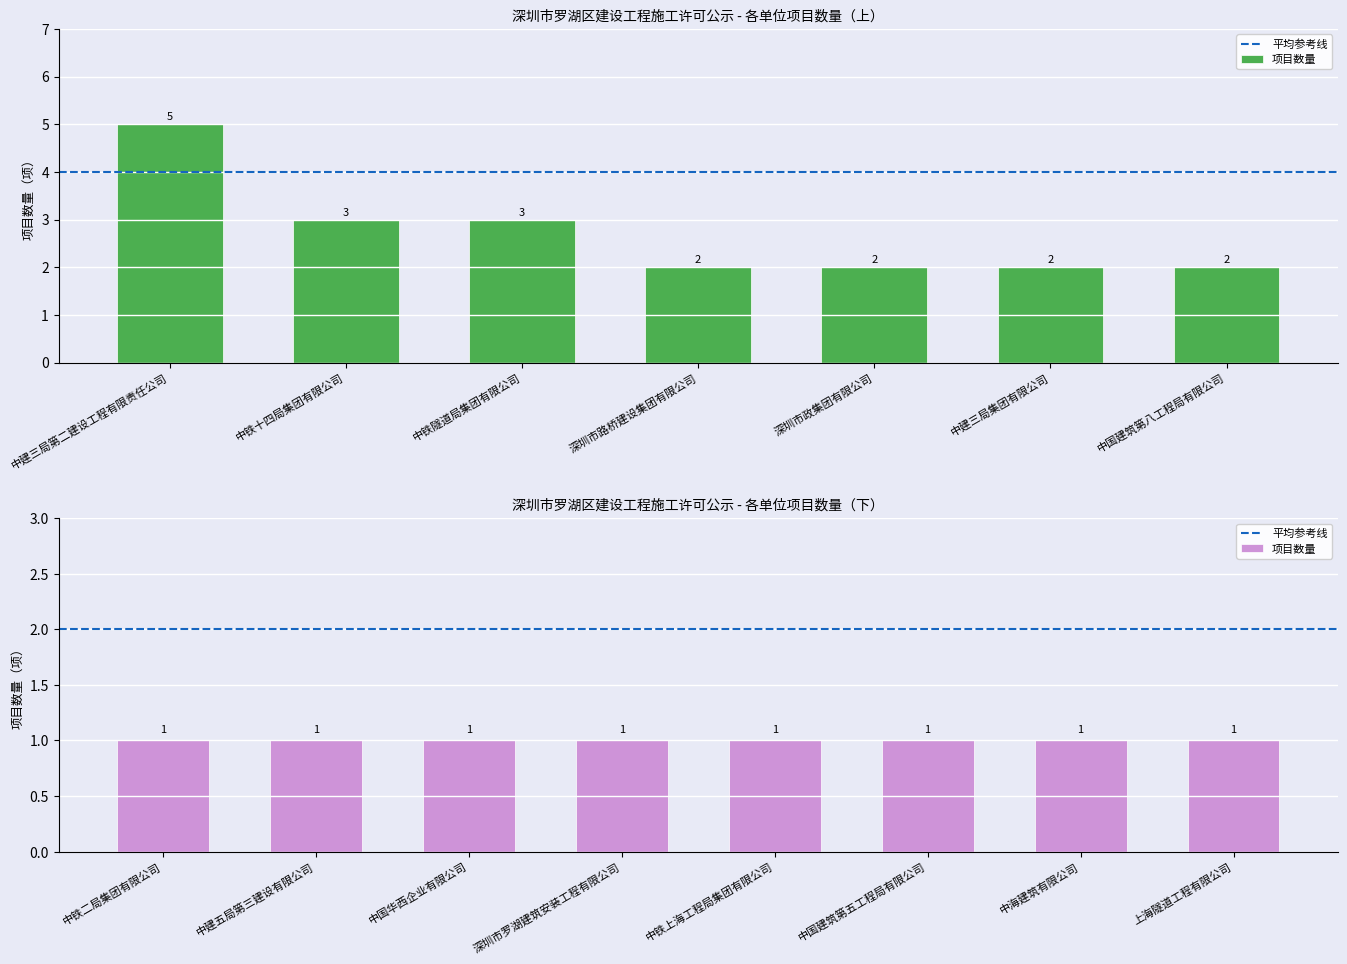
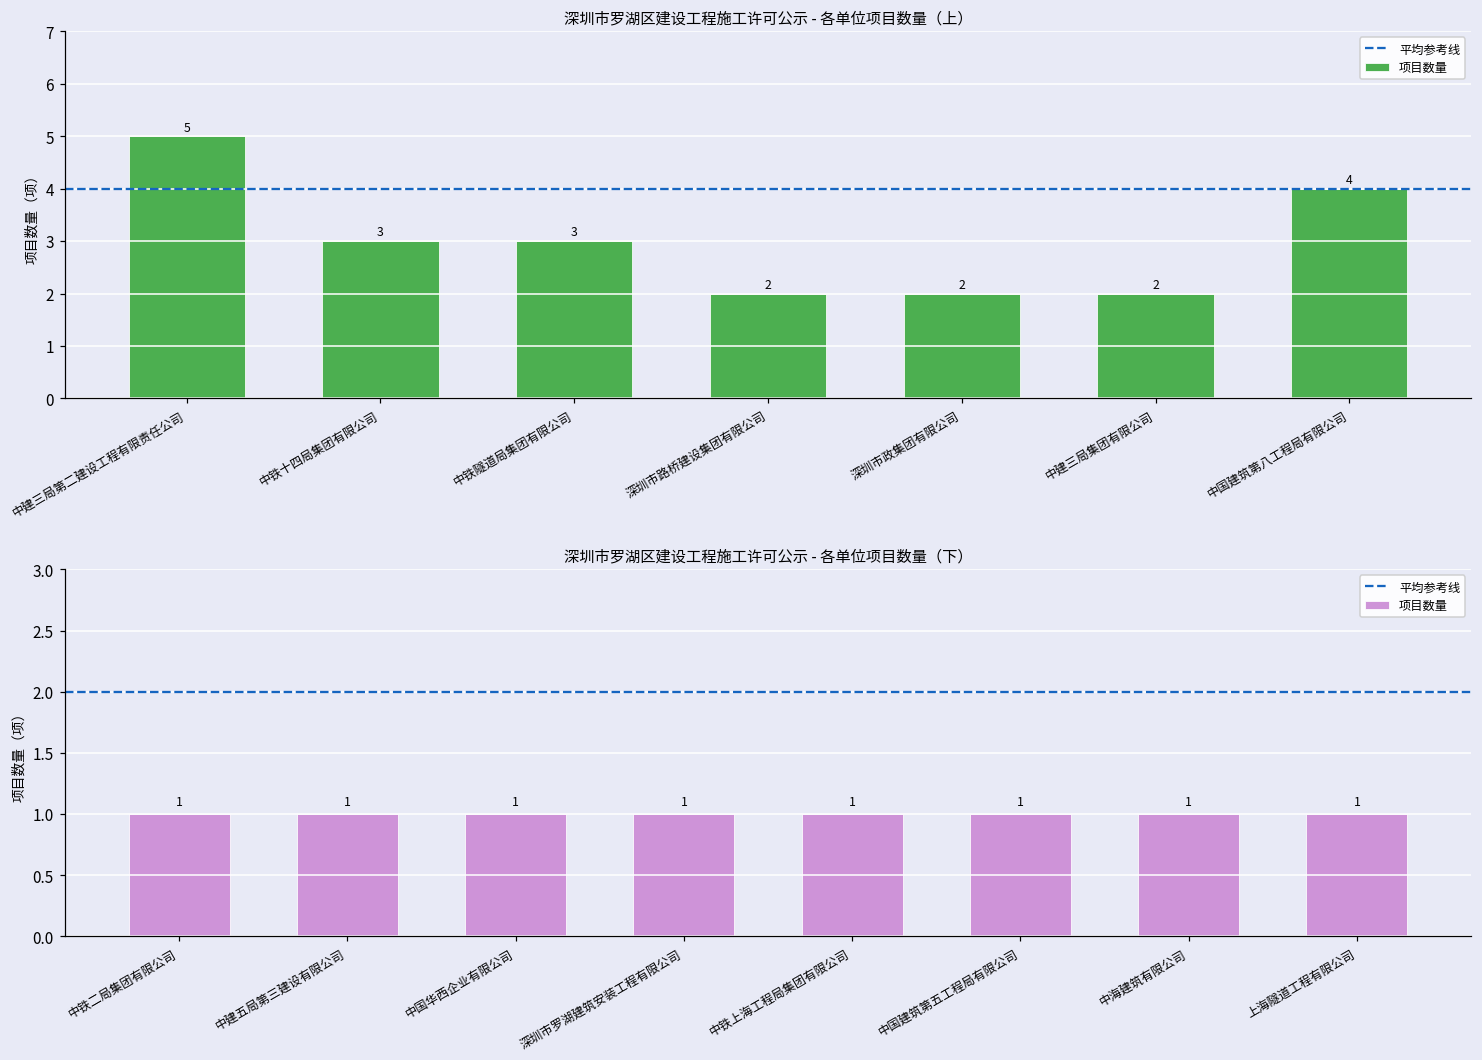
深圳市罗湖区建设工程施工许可公示 - 各单位项目数量（上）, 中国建筑第八工程局有限公司: 2 -> 4
